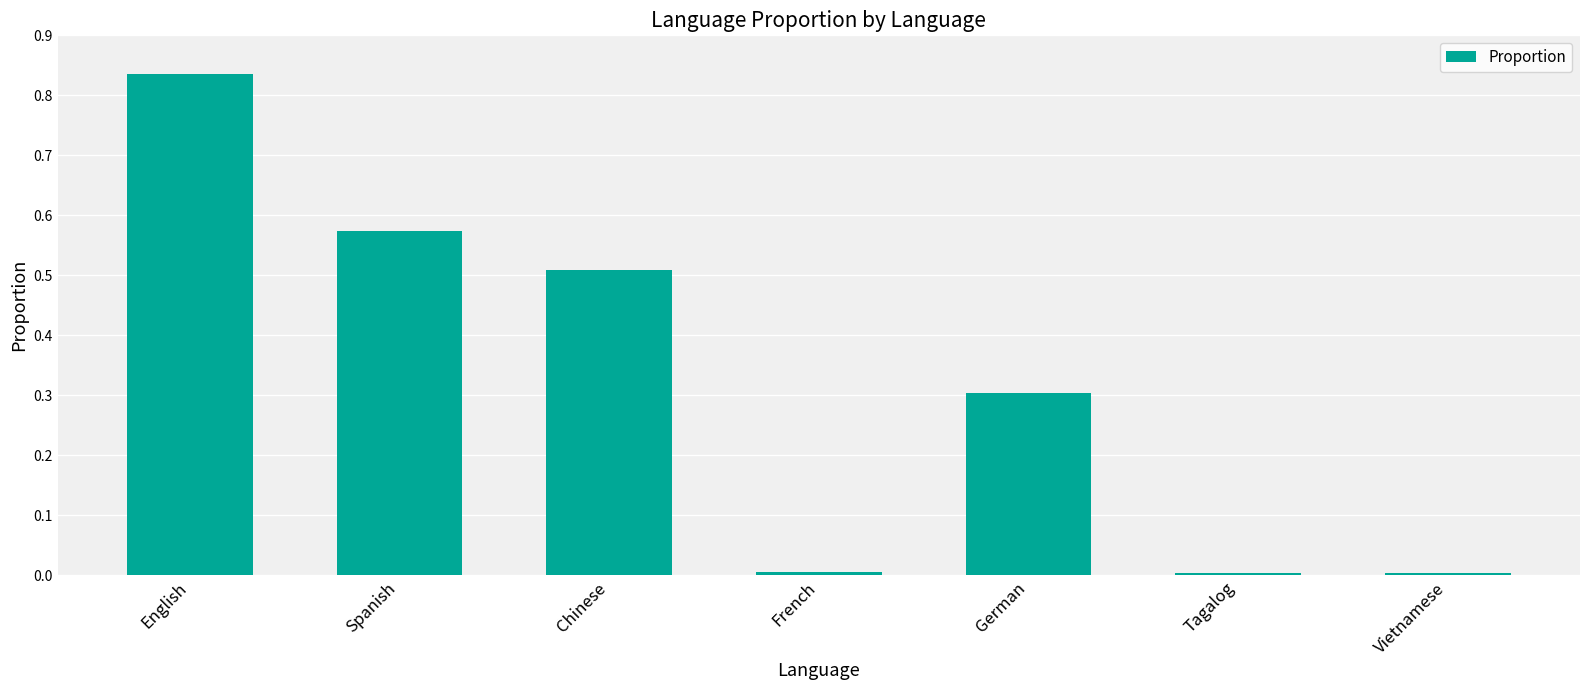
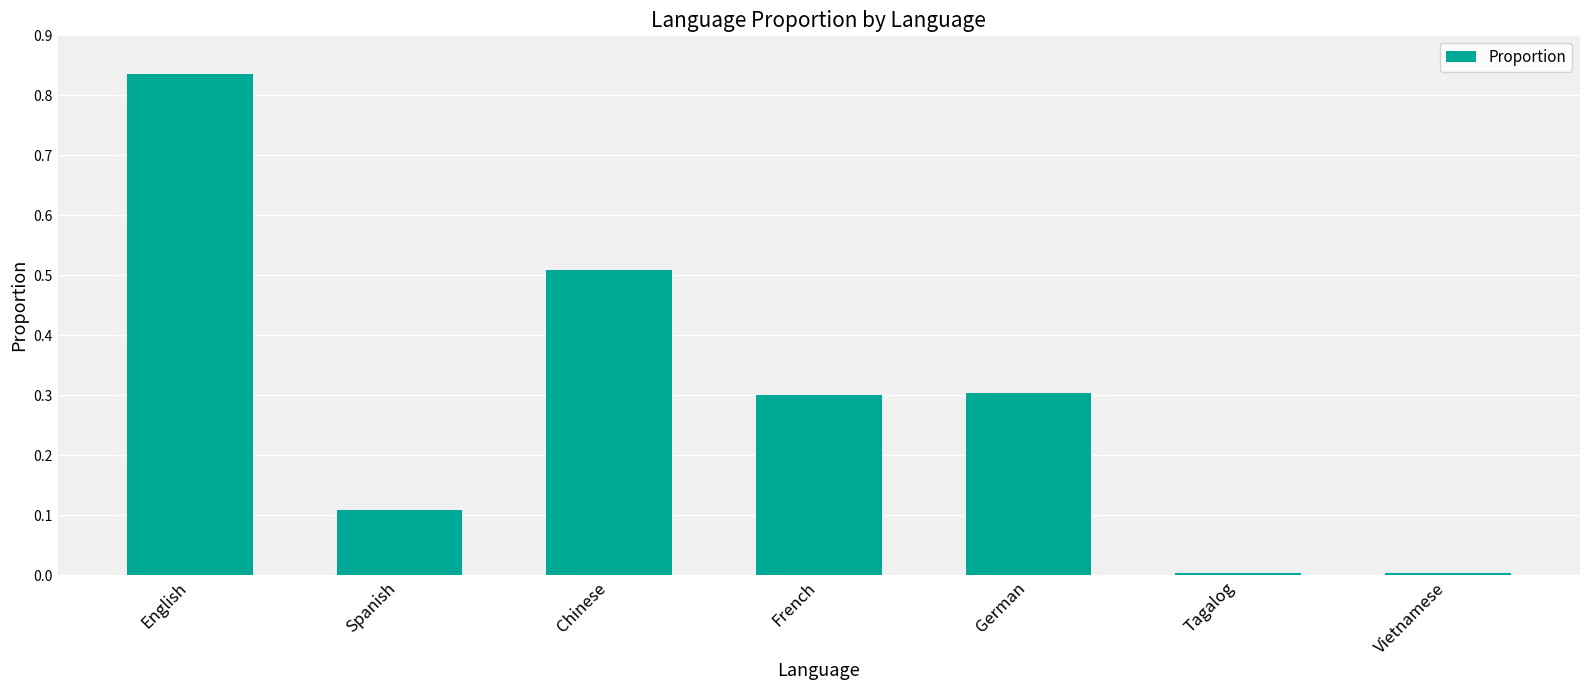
Spanish: 0.57 -> 0.11
French: 0.01 -> 0.30
